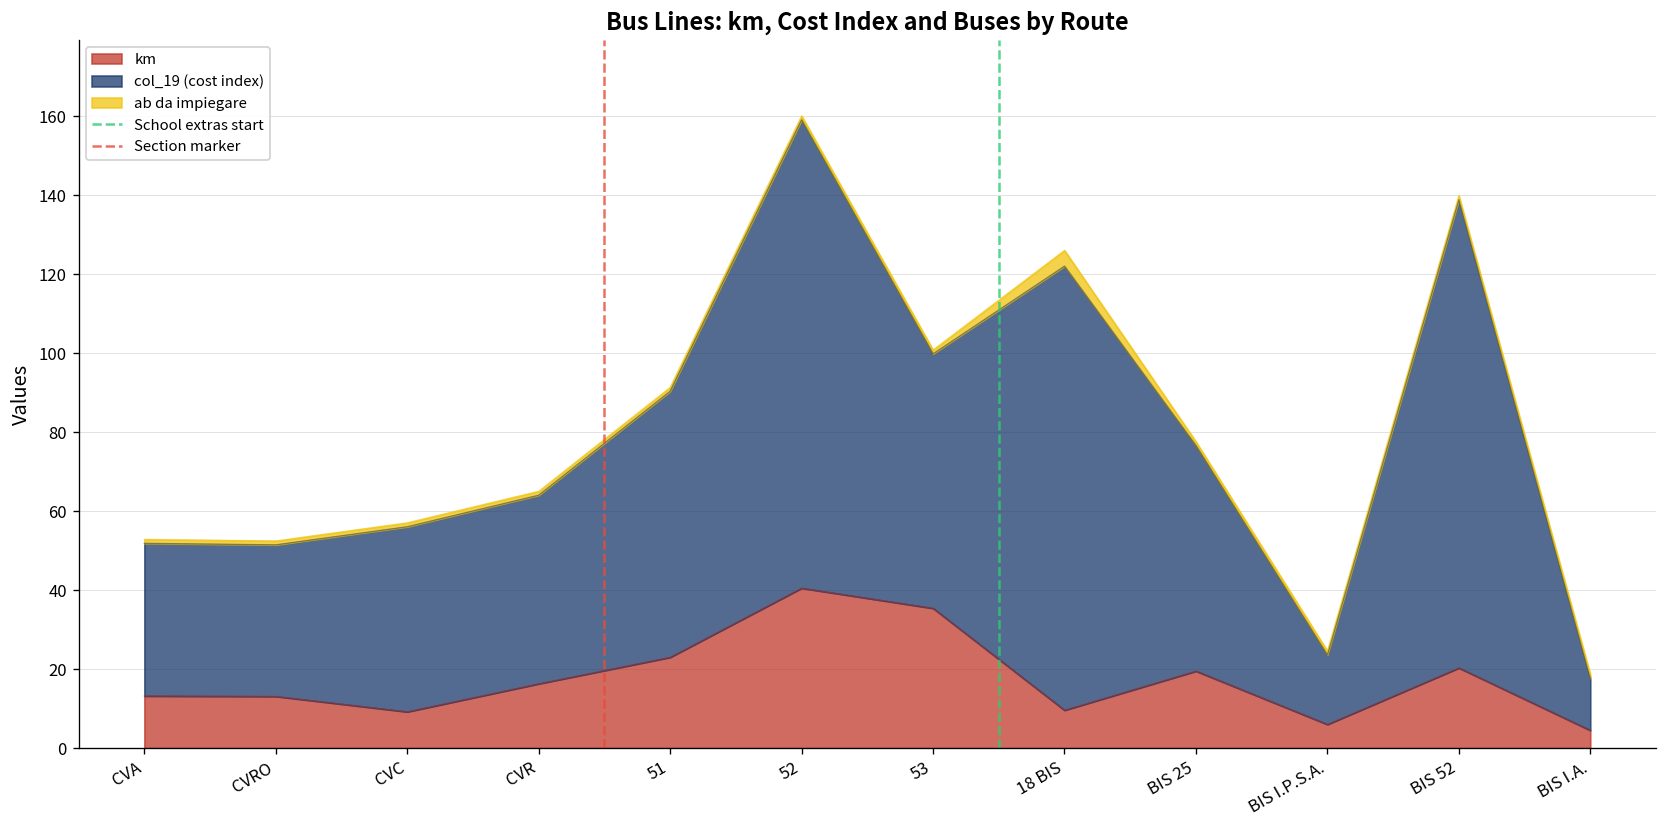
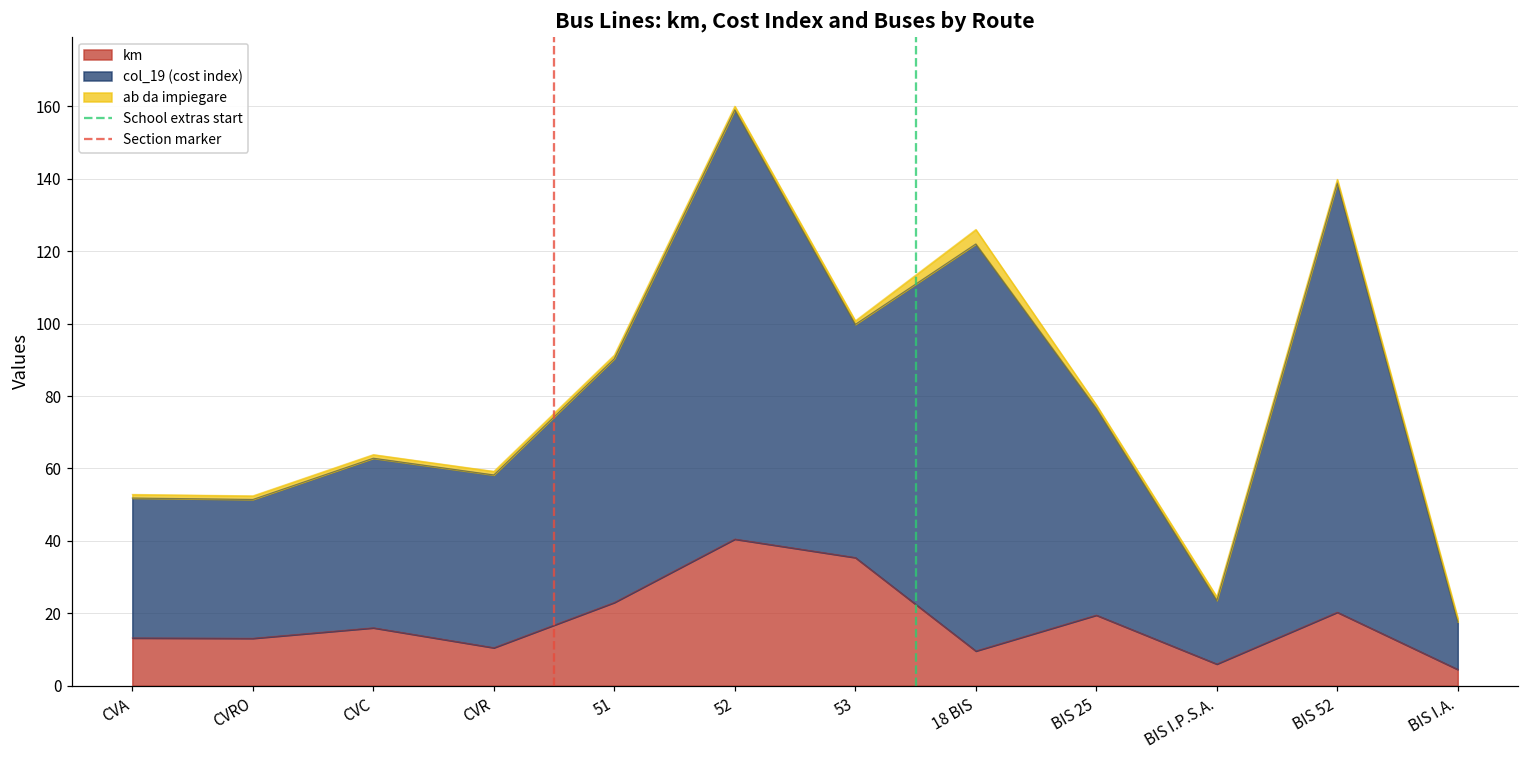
km, CVC: 9 -> 16
km, CVR: 16 -> 11
